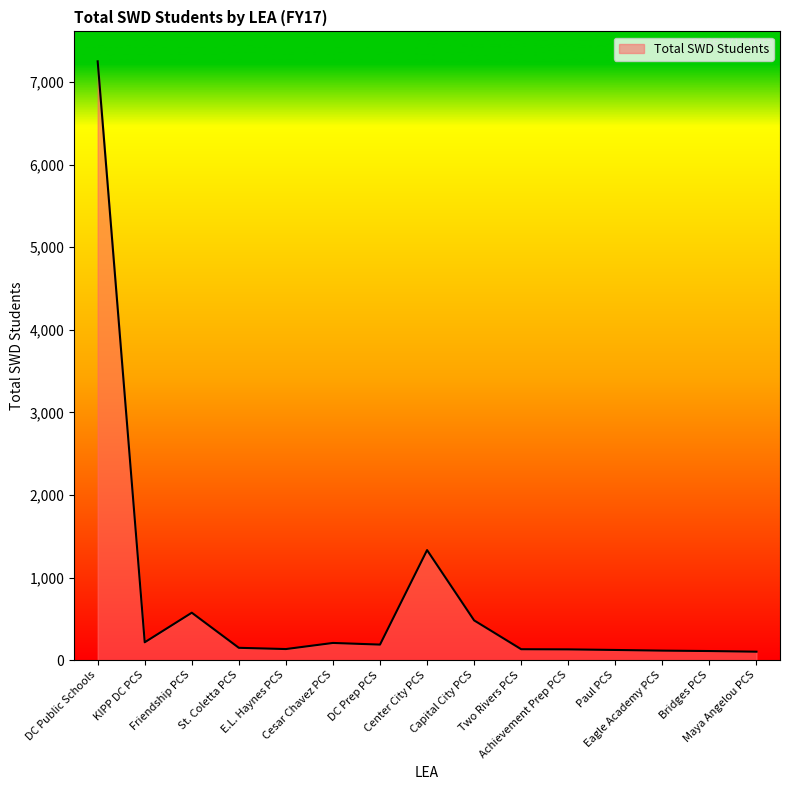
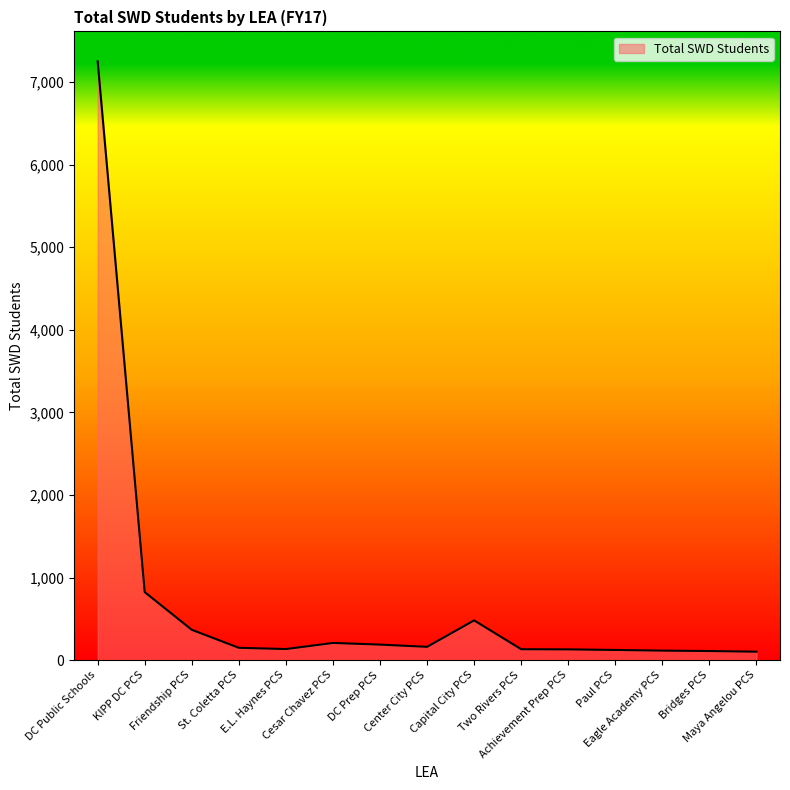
KIPP DC PCS: 200 -> 800
Friendship PCS: 600 -> 400
Center City PCS: 1,300 -> 200
